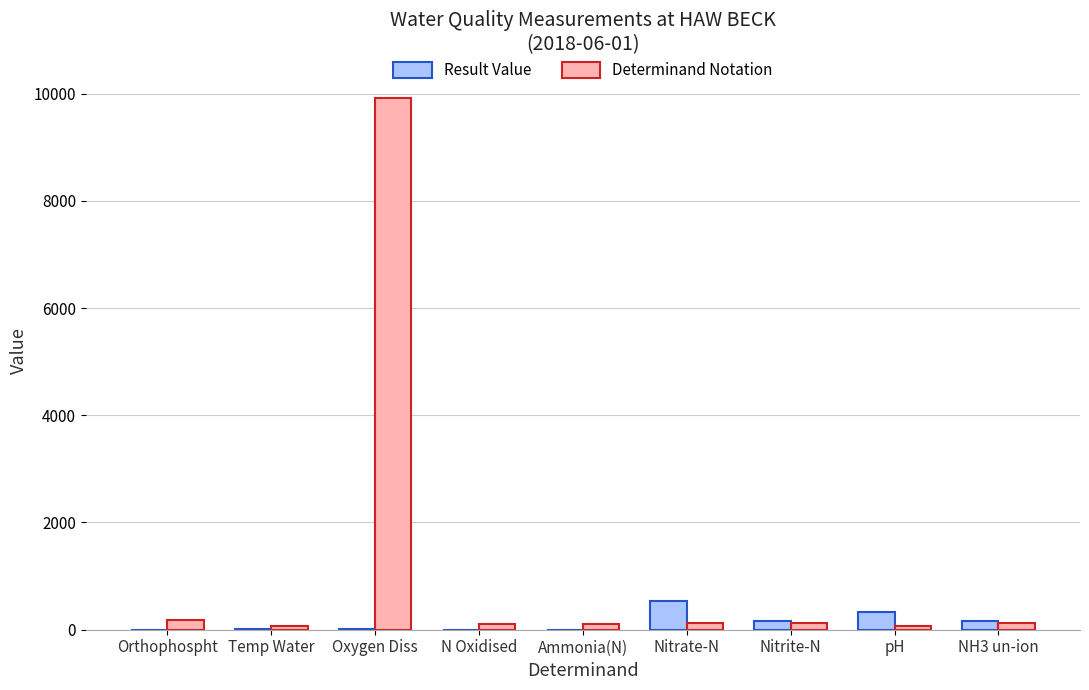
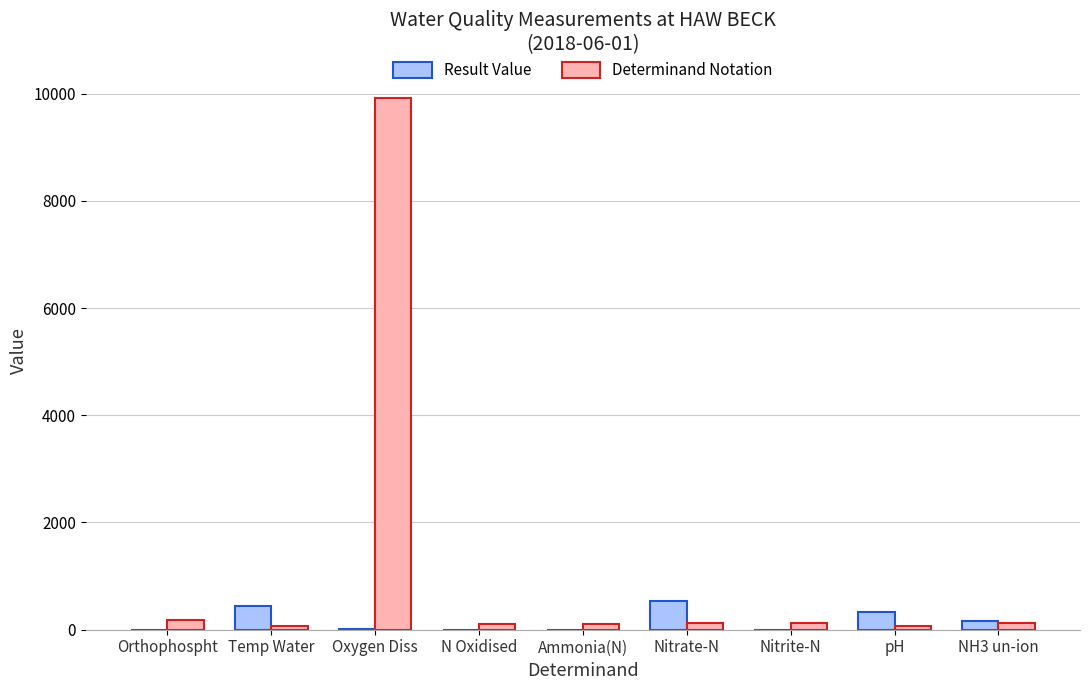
Result Value, Temp Water: 0 -> 400
Result Value, Nitrite-N: 200 -> 0
